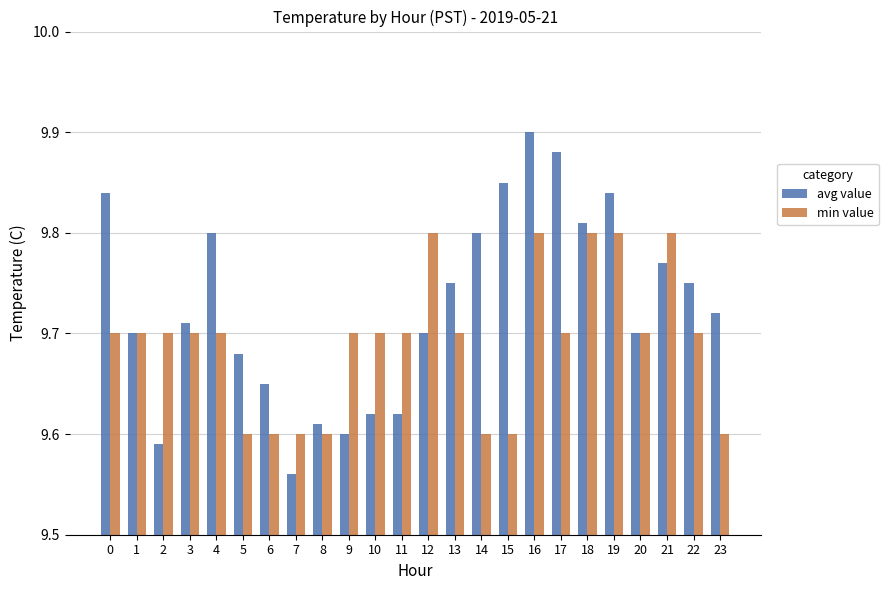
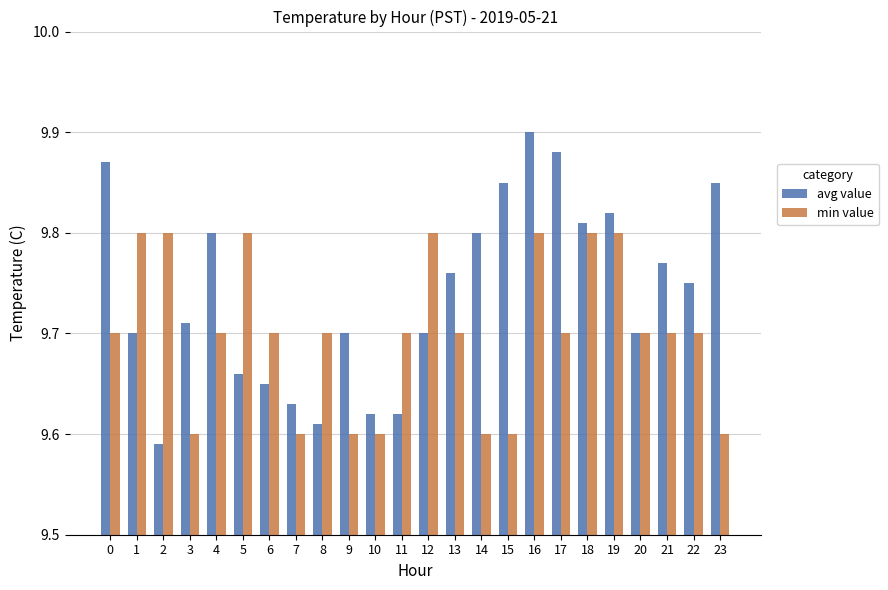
avg value, 0: 9.84 -> 9.87
min value, 1: 9.7 -> 9.8
min value, 2: 9.7 -> 9.8
min value, 3: 9.7 -> 9.6
avg value, 5: 9.68 -> 9.66
min value, 5: 9.6 -> 9.8
min value, 6: 9.6 -> 9.7
avg value, 7: 9.56 -> 9.63
min value, 8: 9.6 -> 9.7
avg value, 9: 9.6 -> 9.7
min value, 9: 9.7 -> 9.6
min value, 10: 9.7 -> 9.6
avg value, 13: 9.75 -> 9.76
avg value, 19: 9.84 -> 9.82
min value, 21: 9.8 -> 9.7
avg value, 23: 9.72 -> 9.85
